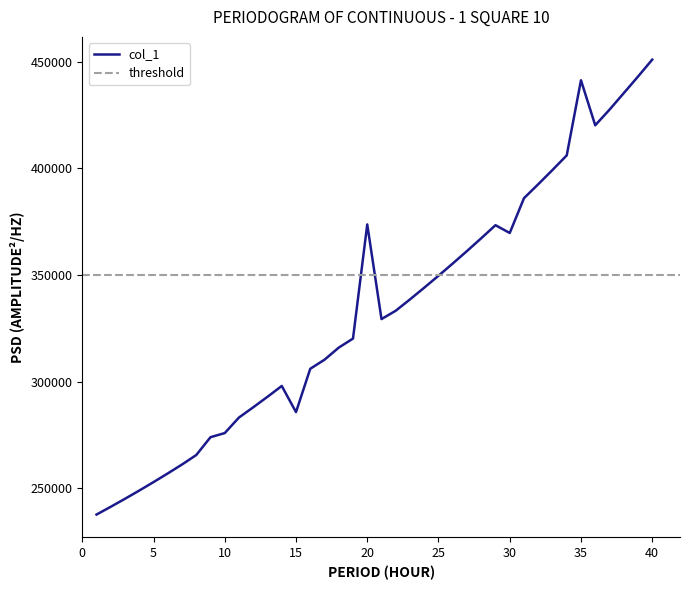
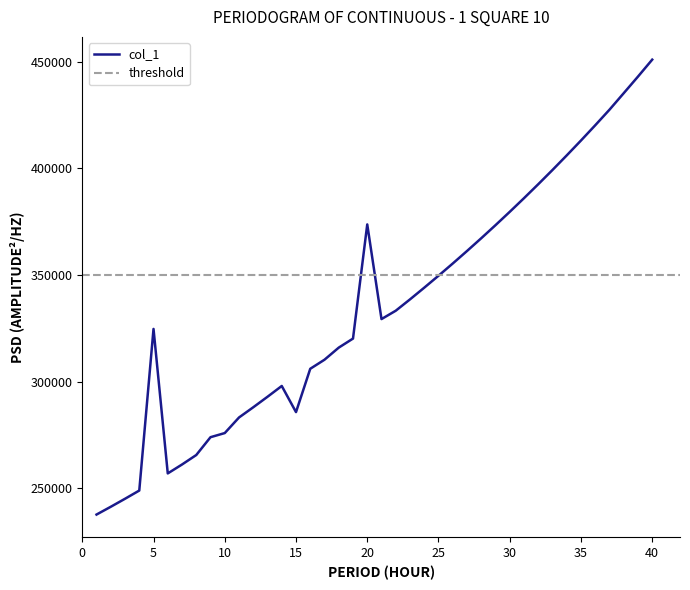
5: 253000 -> 325000
30: 370000 -> 380000
35: 441000 -> 413000
